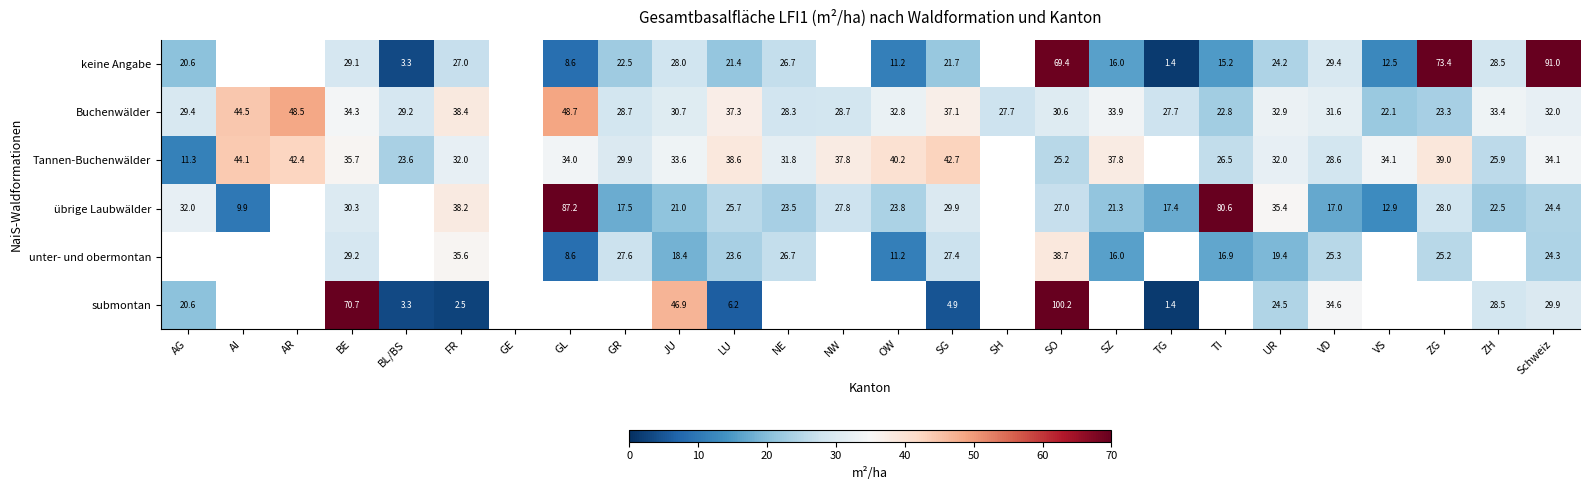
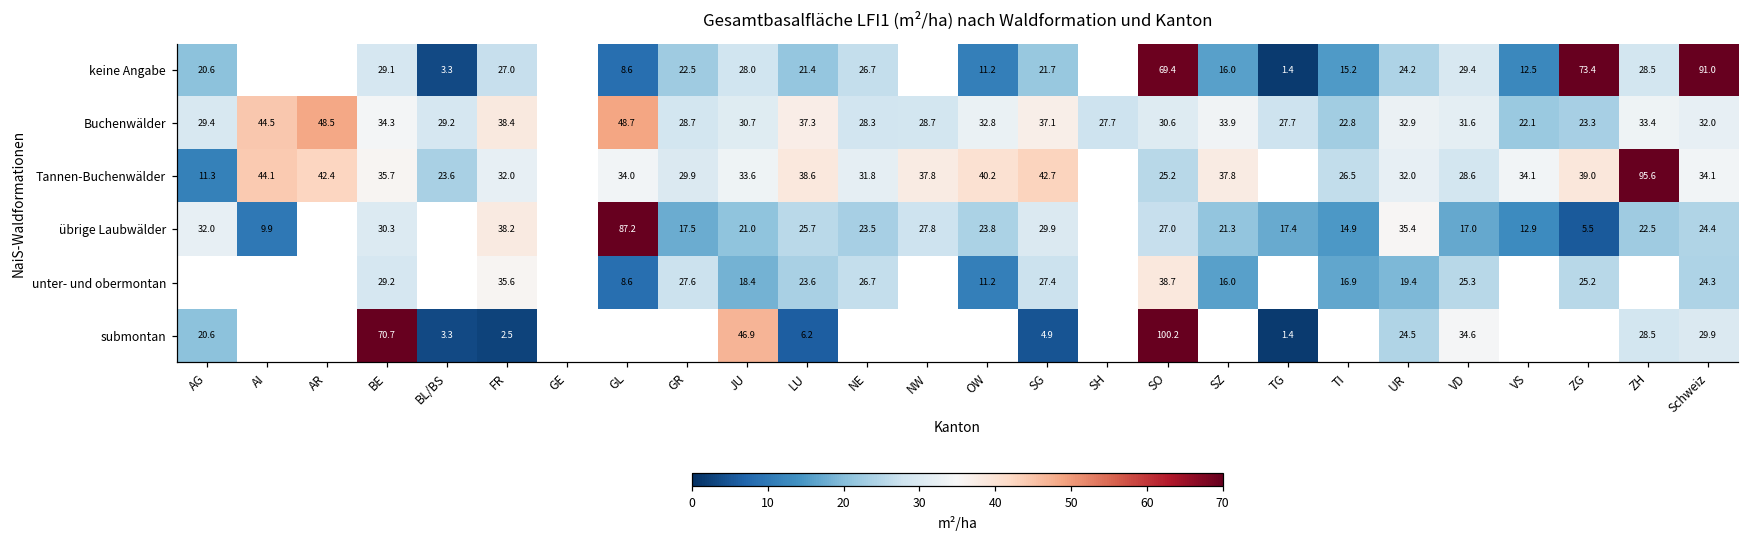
Tannen-Buchenwälder, ZH: 25.9 -> 95.6
übrige Laubwälder, TI: 80.6 -> 14.9
übrige Laubwälder, ZG: 28.0 -> 5.5
